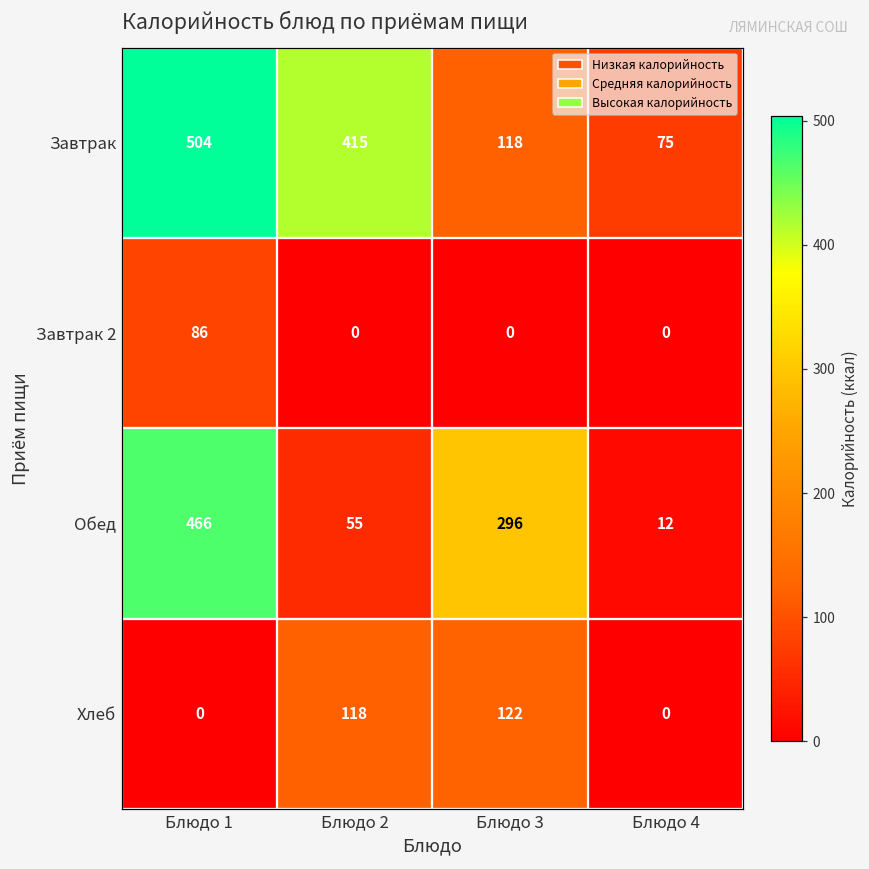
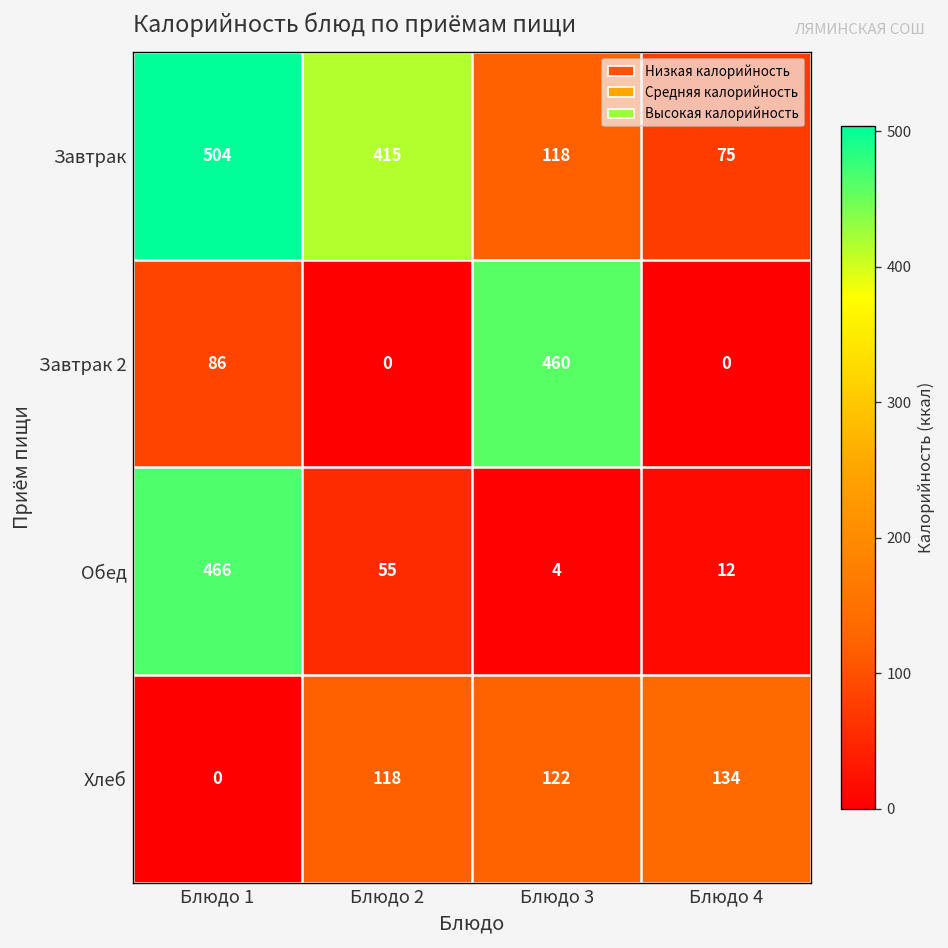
Завтрак 2, Блюдо 3: 0 -> 460
Обед, Блюдо 3: 296 -> 4
Хлеб, Блюдо 4: 0 -> 134
